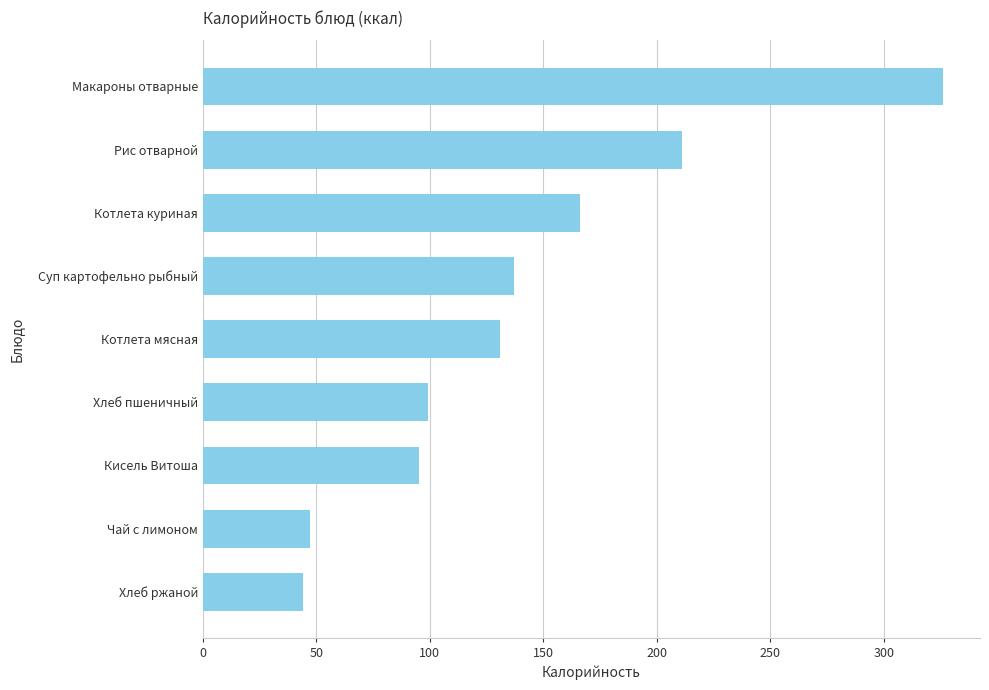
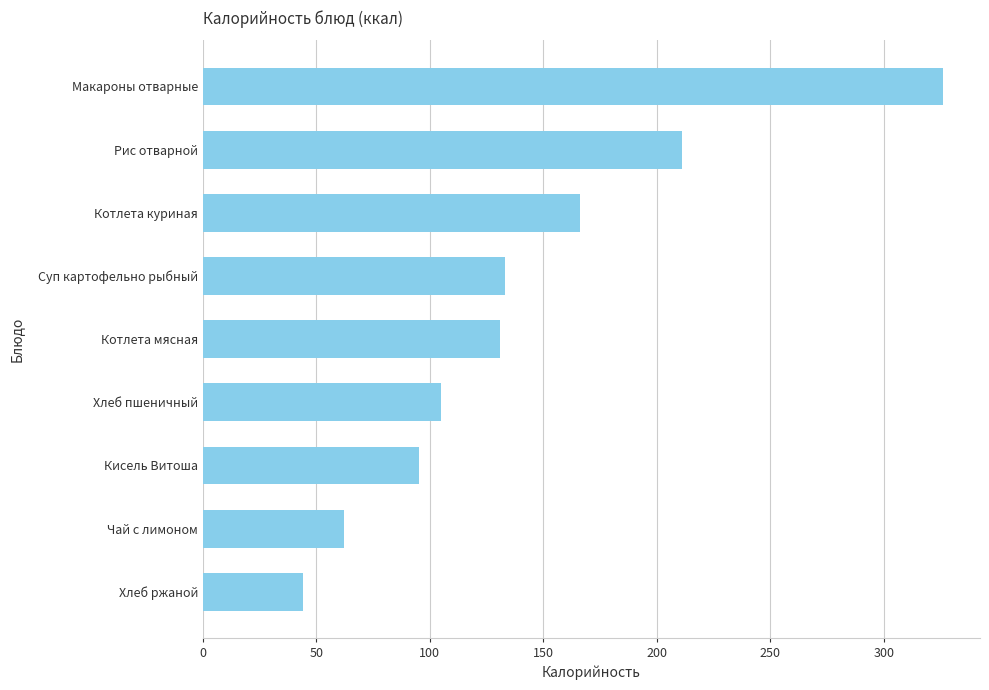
Суп картофельно рыбный: 137 -> 133
Хлеб пшеничный: 99 -> 105
Чай с лимоном: 47 -> 62
